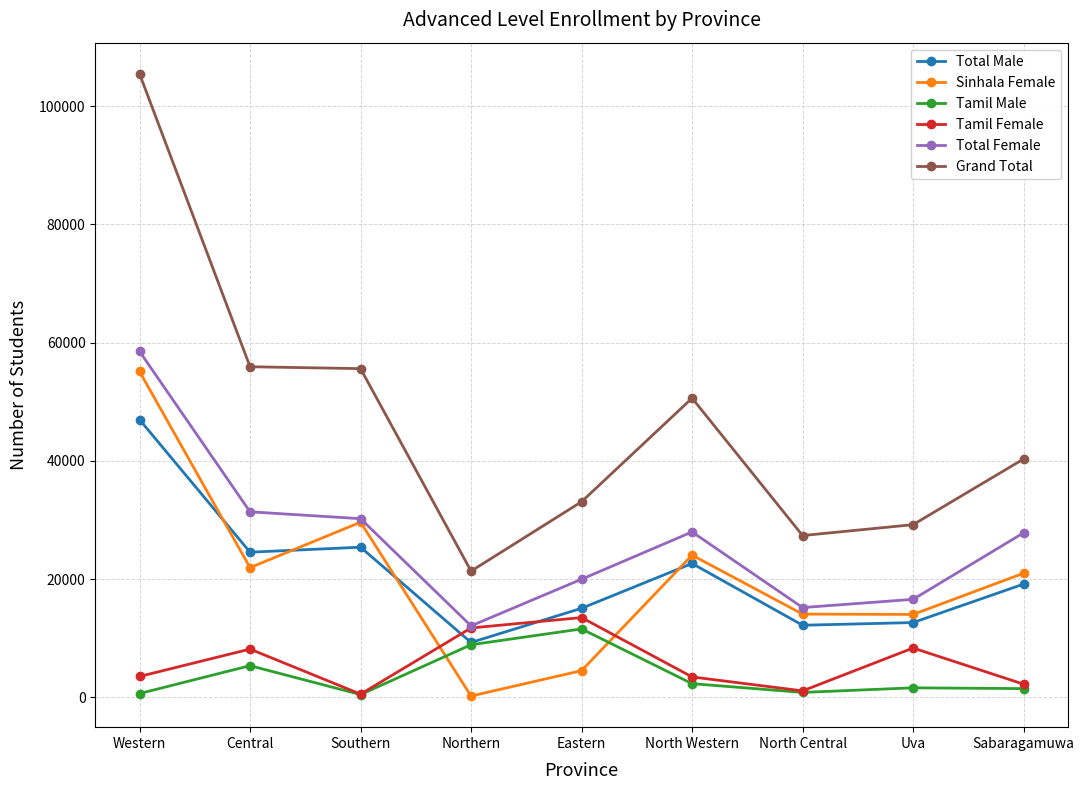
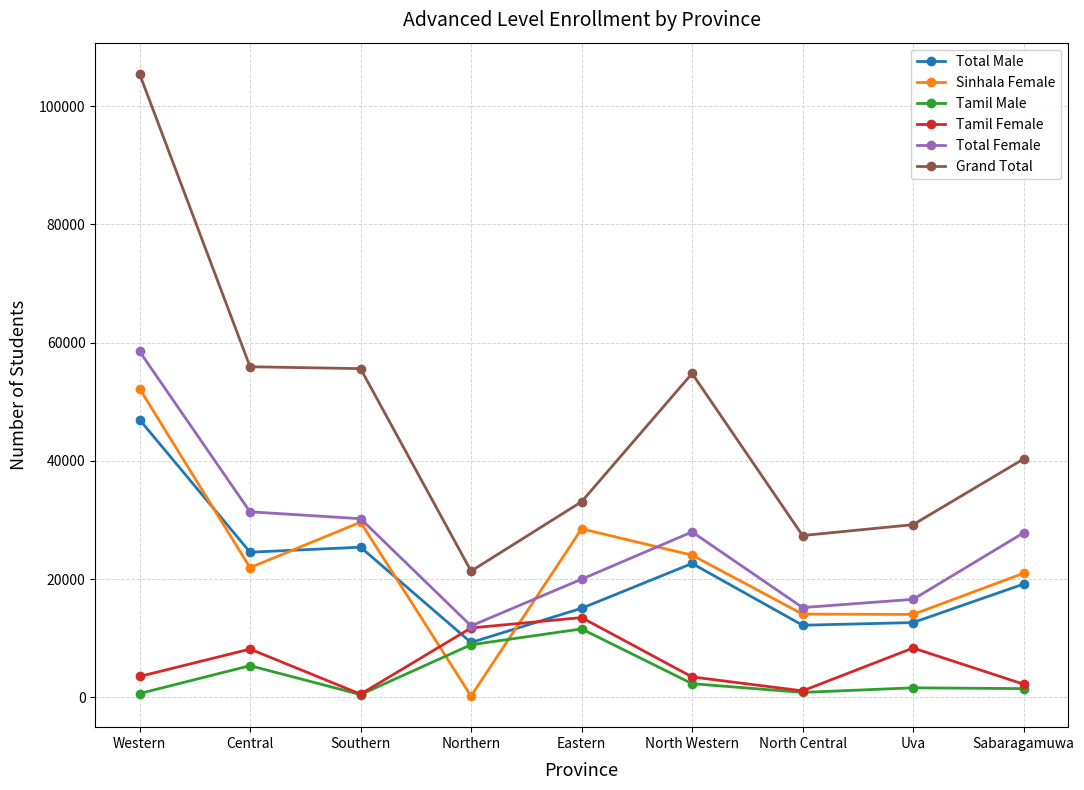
Sinhala Female, Western: 55000 -> 52000
Sinhala Female, Eastern: 5000 -> 28000
Grand Total, North Western: 51000 -> 55000
